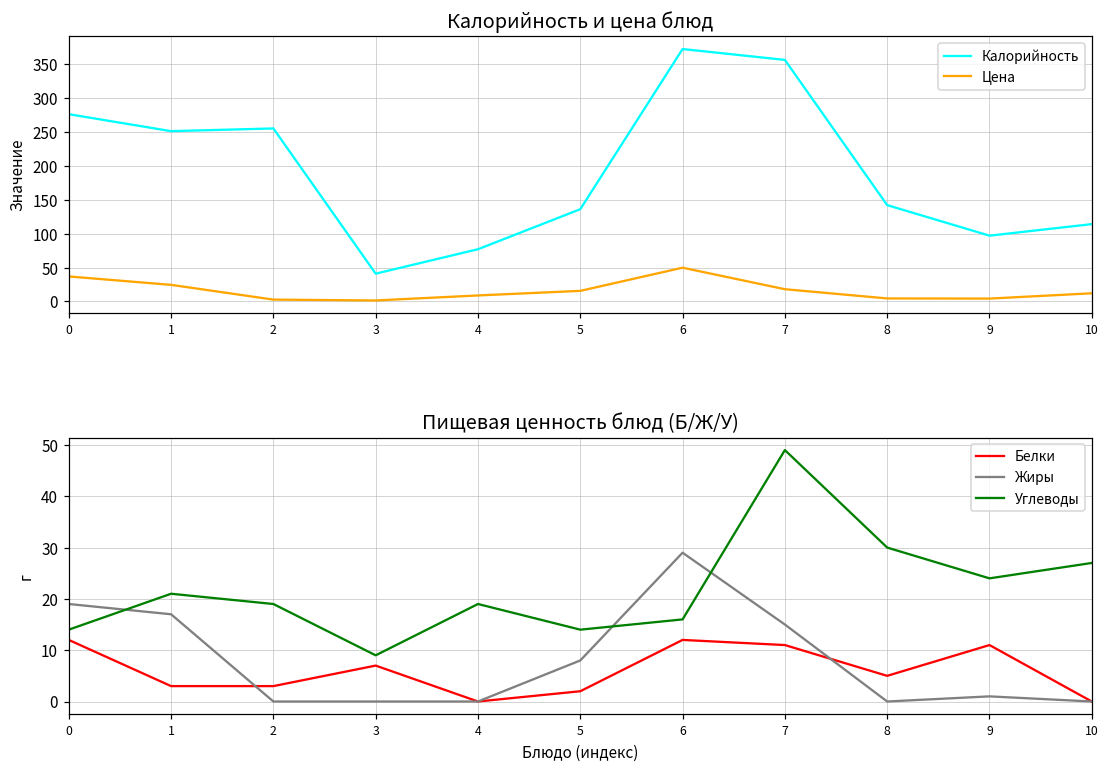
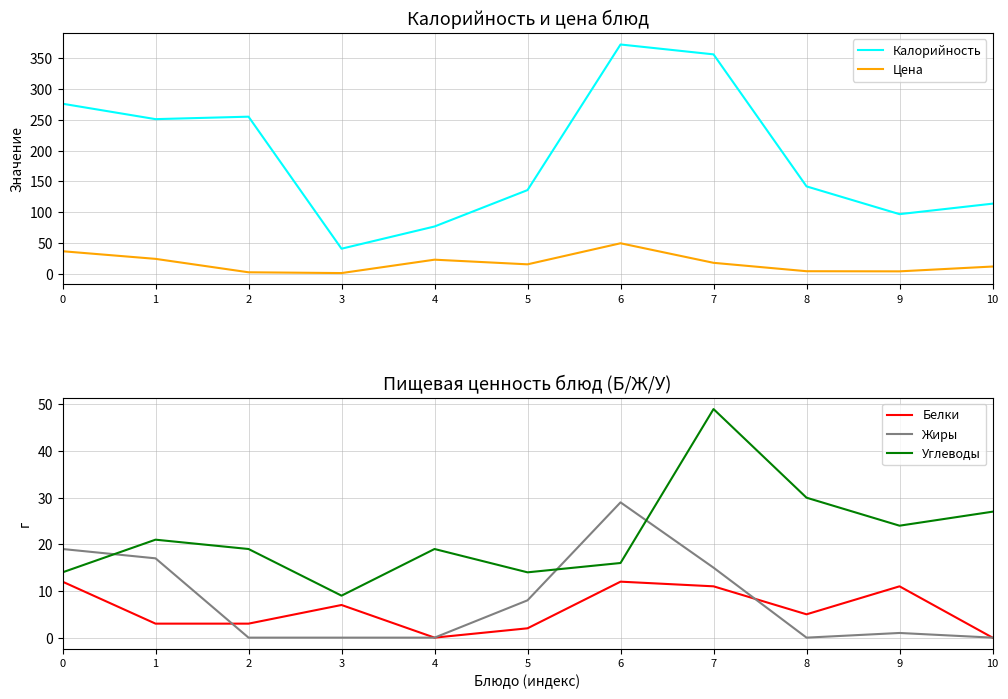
Калорийность и цена блюд, Цена, 4: 10 -> 20
